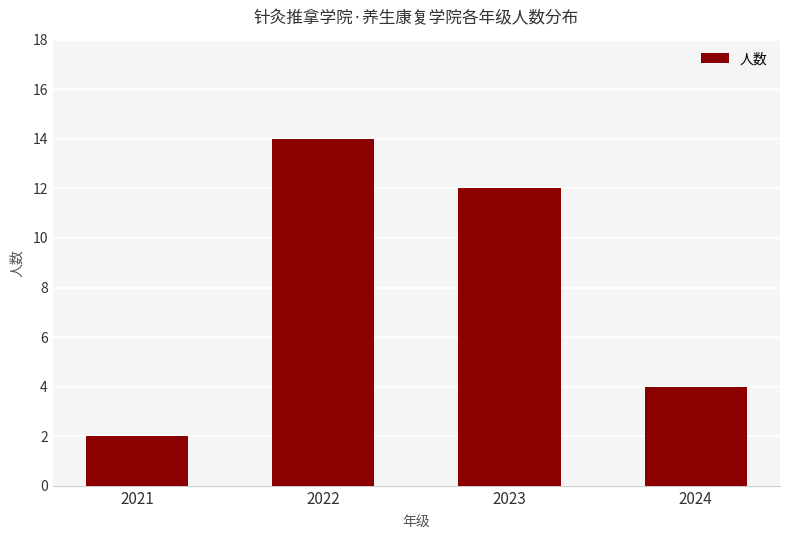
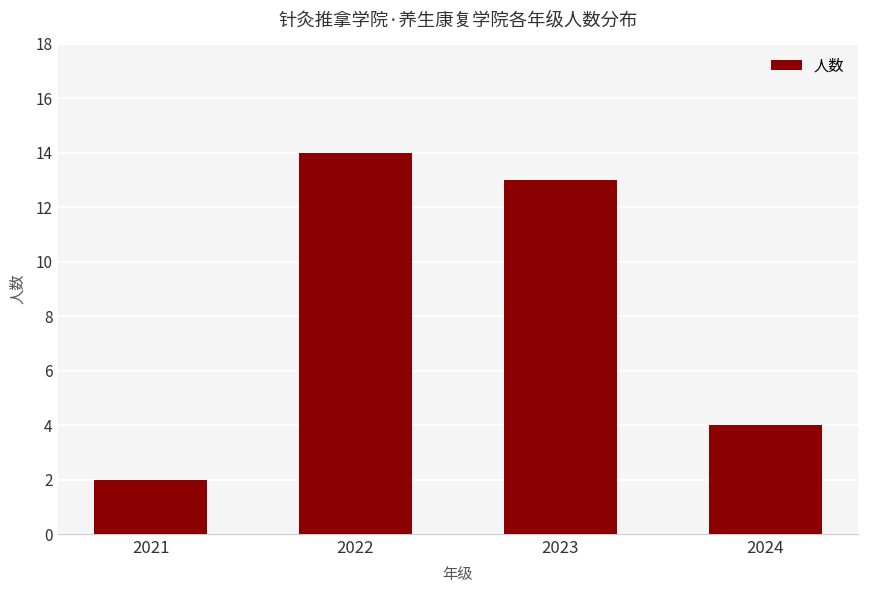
2023: 12 -> 13
